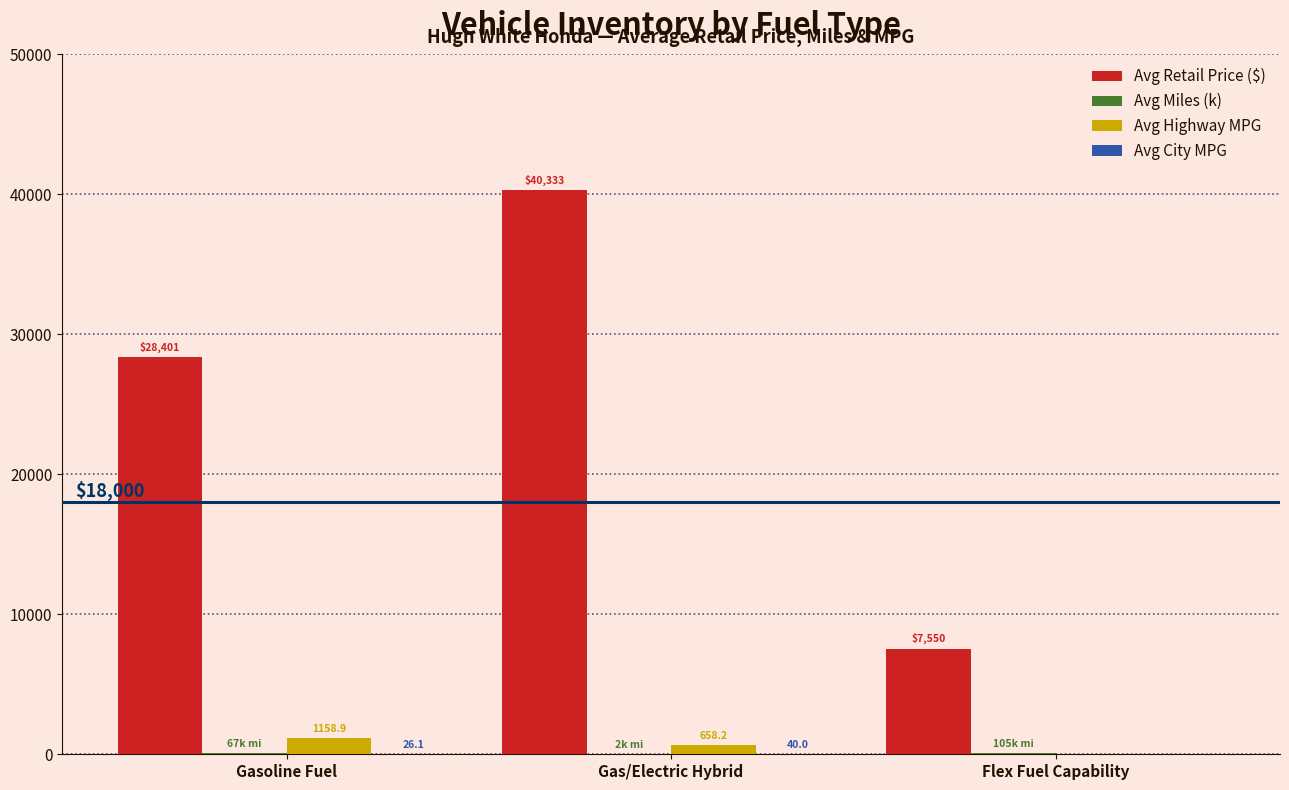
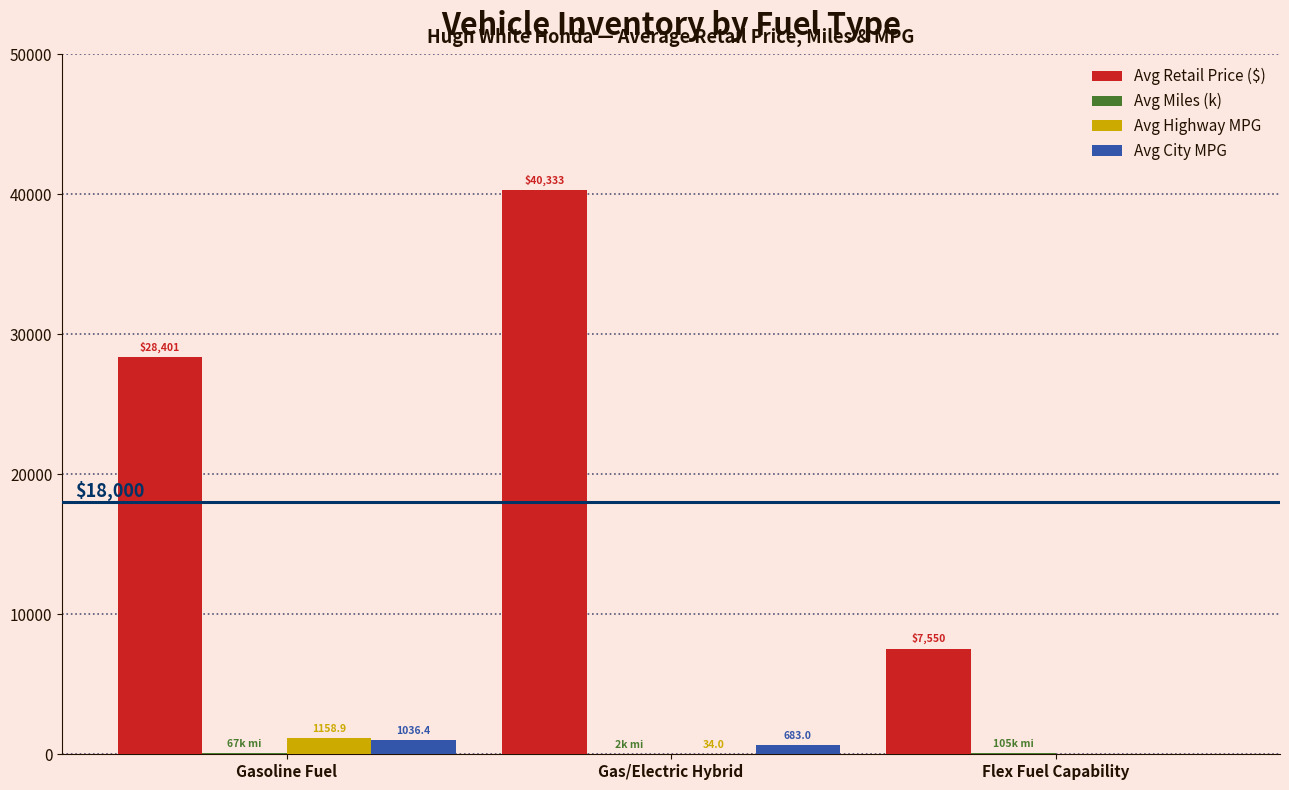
Avg City MPG, Gasoline Fuel: 26.1 -> 1036.4
Avg Highway MPG, Gas/Electric Hybrid: 658.2 -> 34.0
Avg City MPG, Gas/Electric Hybrid: 40.0 -> 683.0
